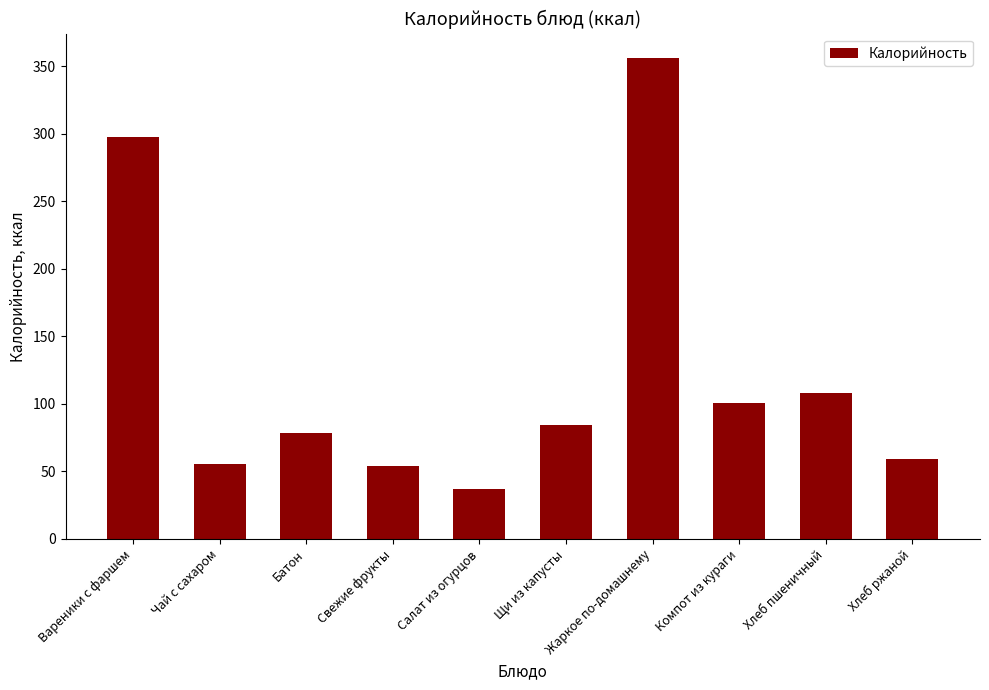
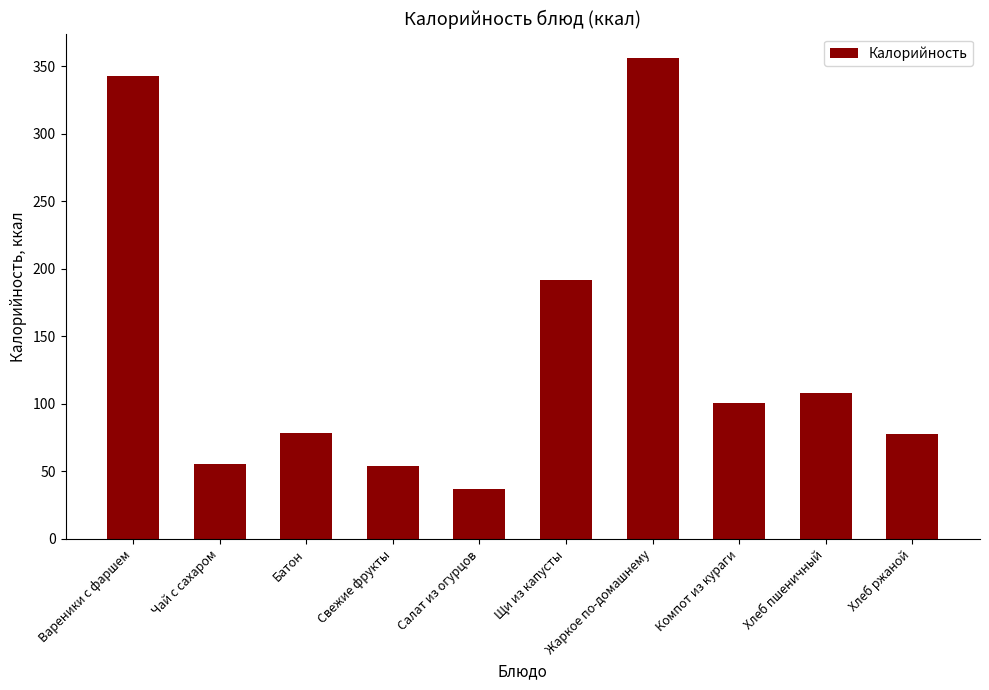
Вареники с фаршем: 298 -> 343
Щи из капусты: 84 -> 192
Хлеб ржаной: 59 -> 78
